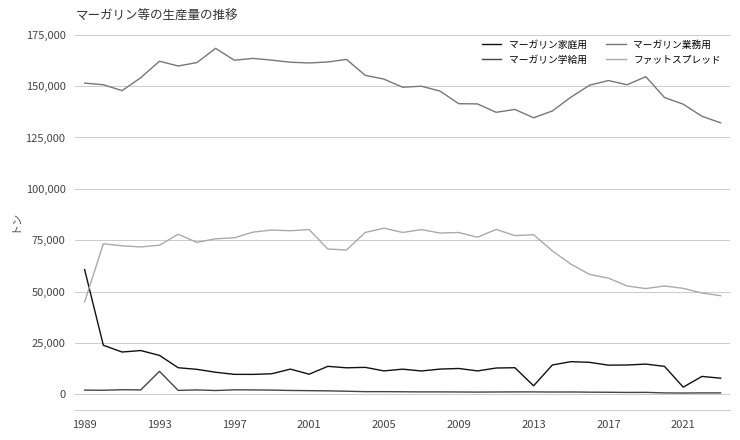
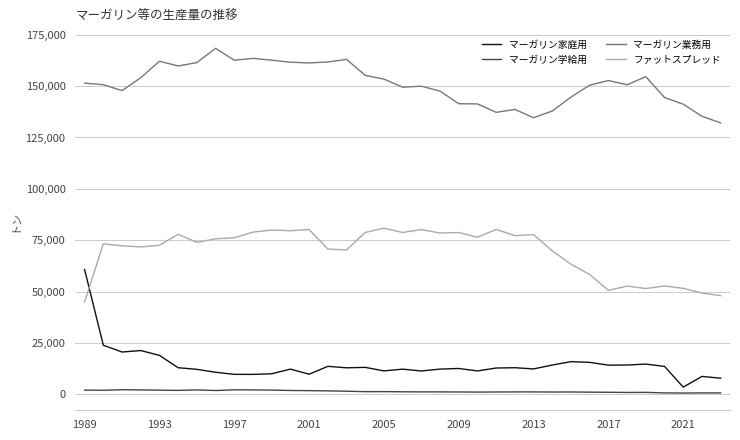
マーガリン学給用, 1993: 11,000 -> 2,000
マーガリン家庭用, 2013: 4,000 -> 12,000
ファットスプレッド, 2017: 57,000 -> 51,000
